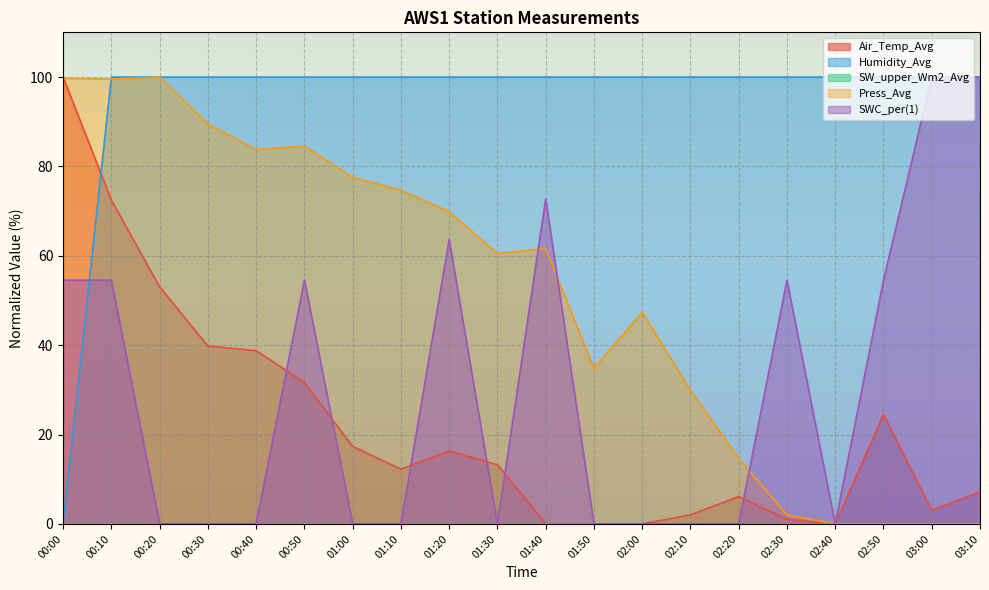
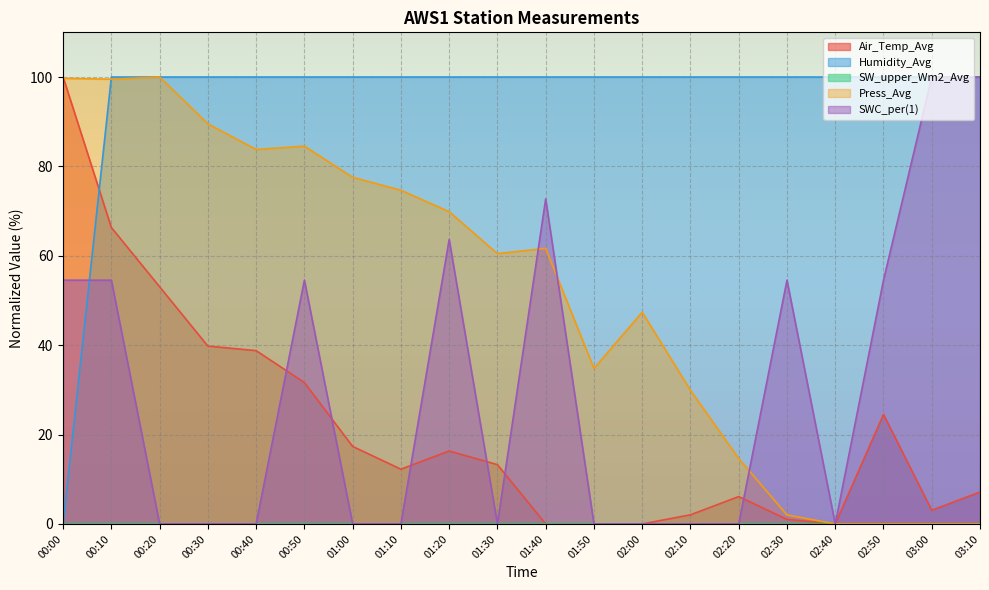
Air_Temp_Avg, 00:10: 72 -> 66
